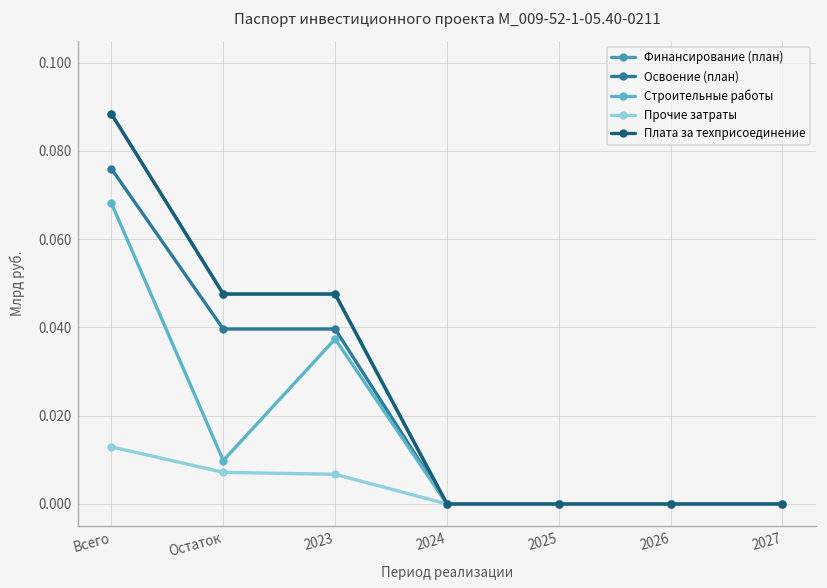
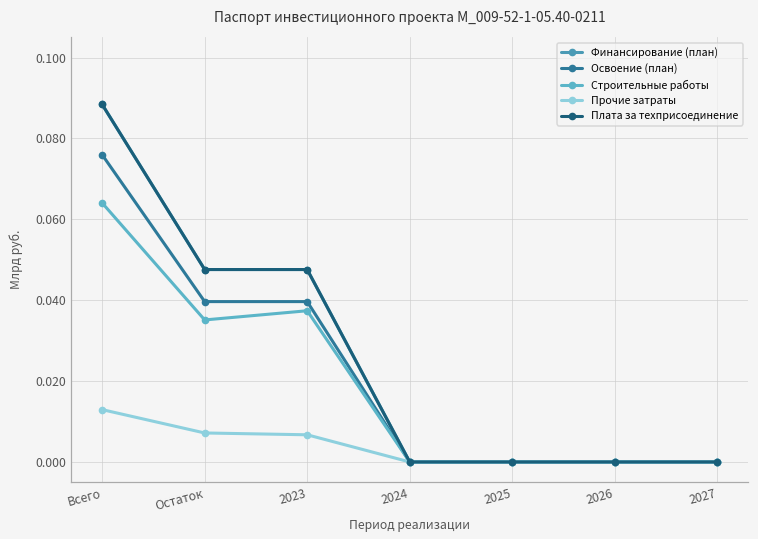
Строительные работы, Всего: 0.068 -> 0.064
Строительные работы, Остаток: 0.010 -> 0.035
